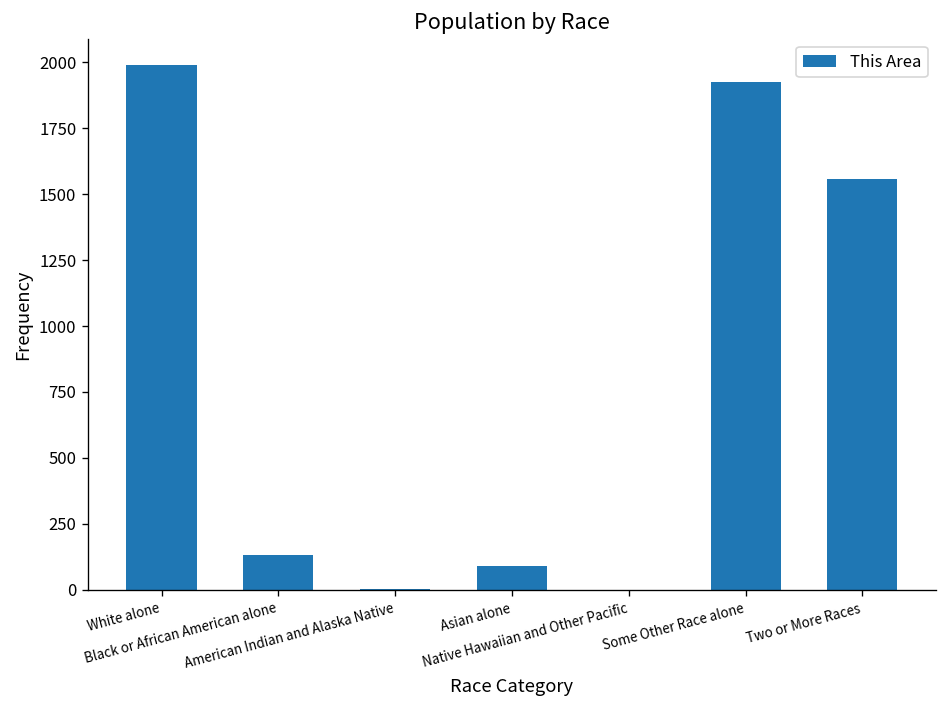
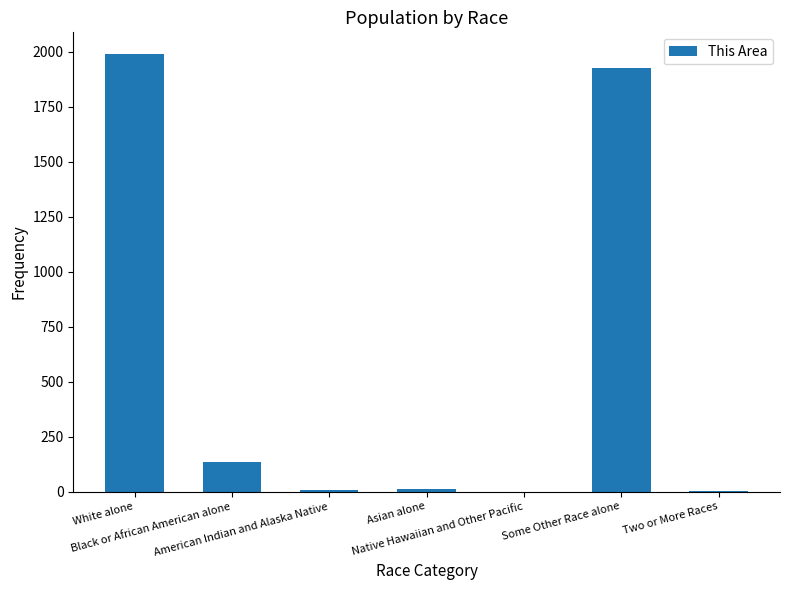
Asian alone: 90 -> 10
Two or More Races: 1560 -> 0
